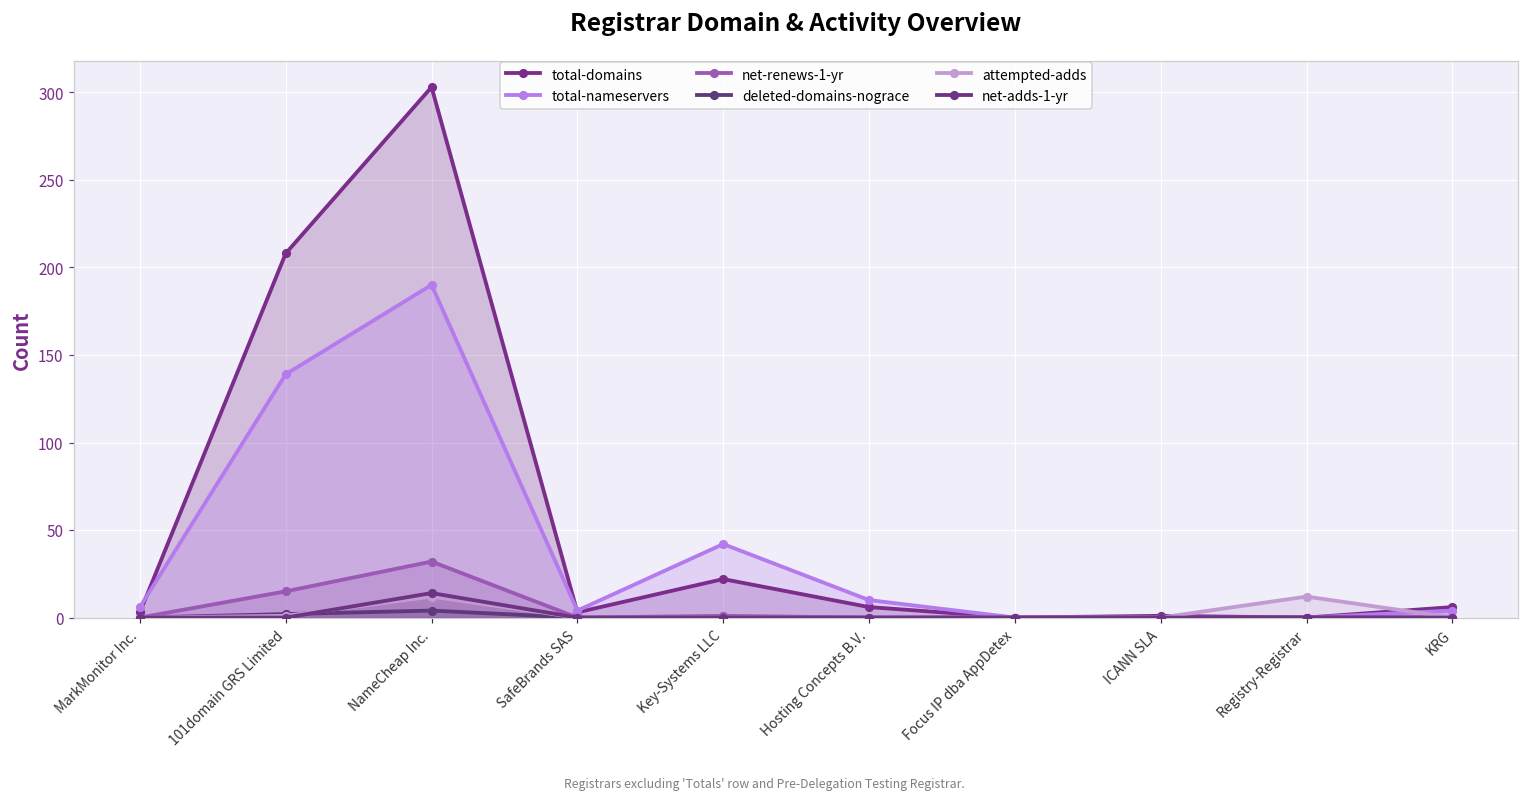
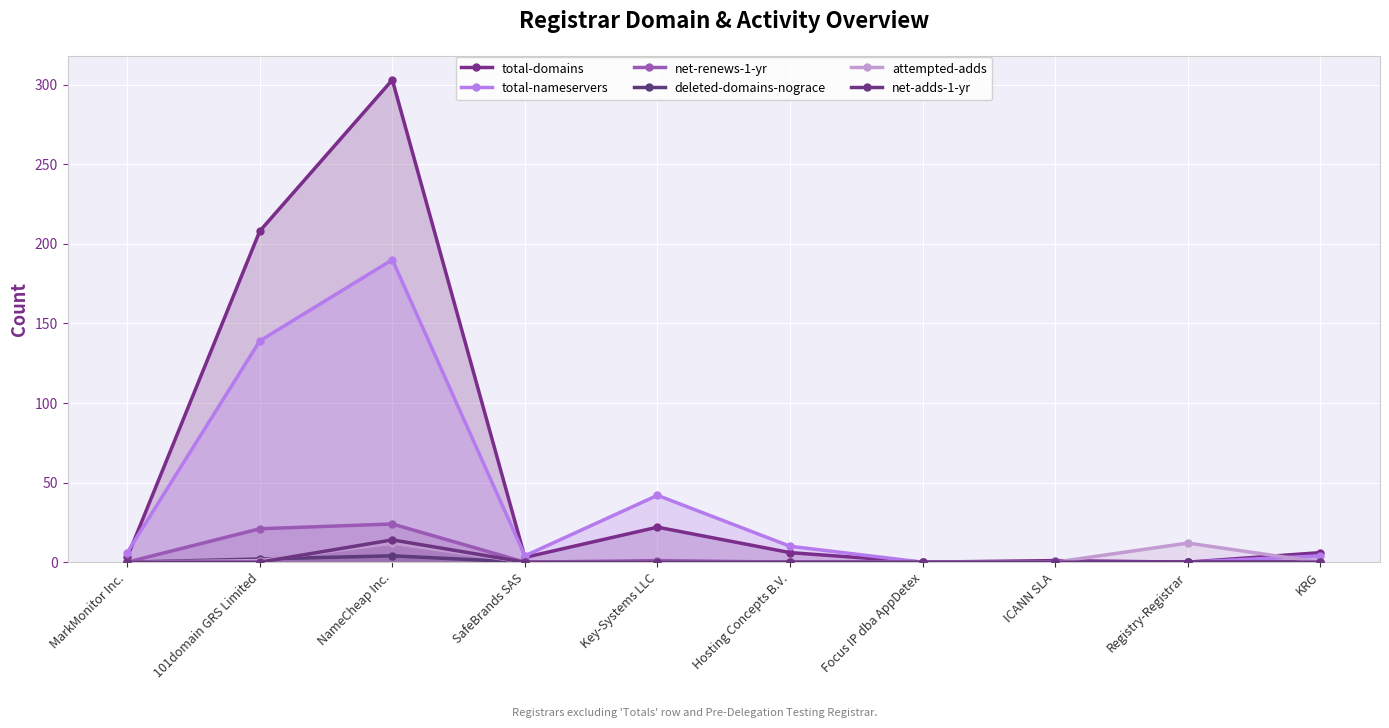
net-renews-1-yr, 101domain GRS Limited: 15 -> 21
net-renews-1-yr, NameCheap Inc.: 32 -> 24
